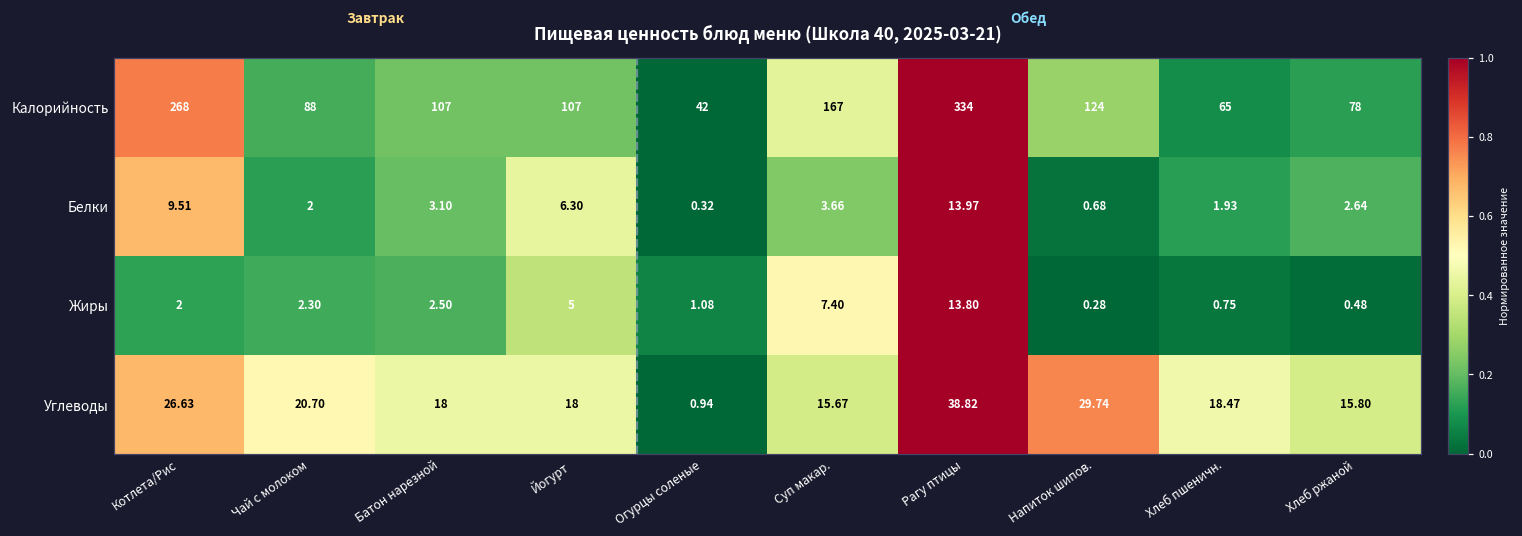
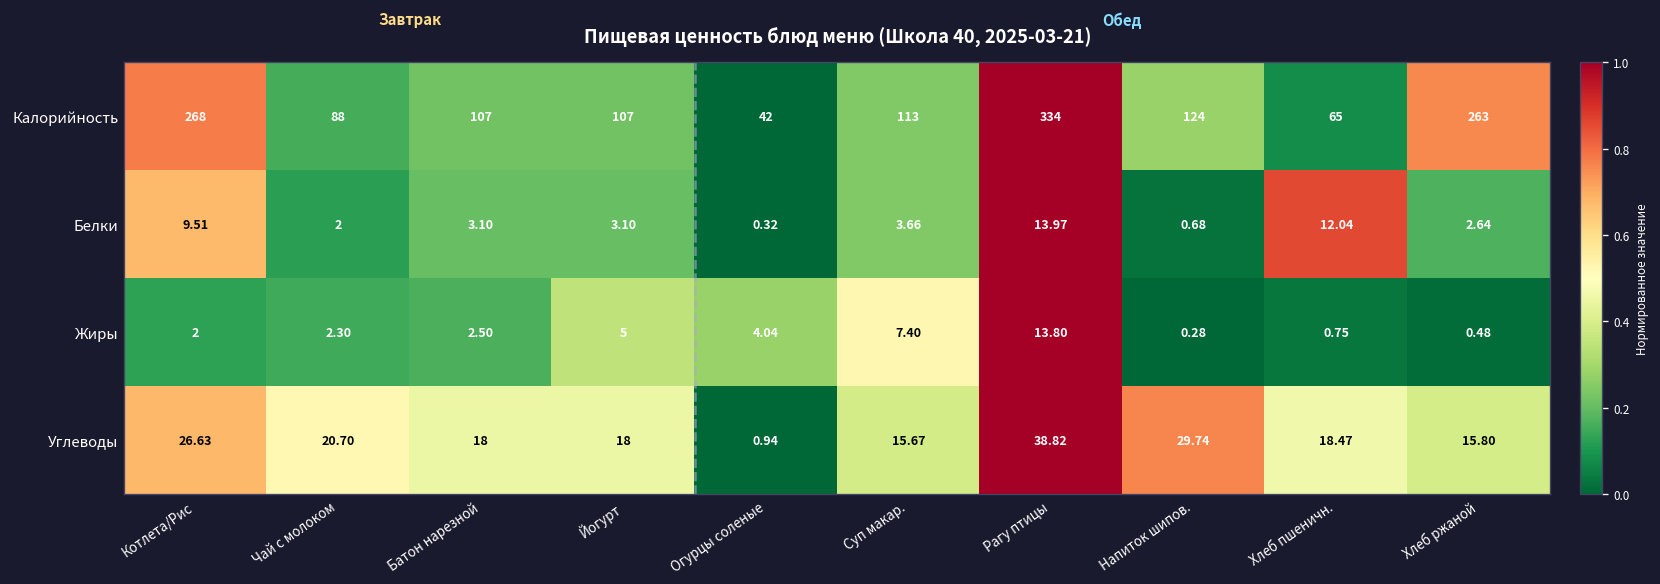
Калорийность, Суп макар.: 167 -> 113
Калорийность, Хлеб ржаной: 78 -> 263
Белки, Йогурт: 6.30 -> 3.10
Белки, Хлеб пшеничн.: 1.93 -> 12.04
Жиры, Огурцы соленые: 1.08 -> 4.04
